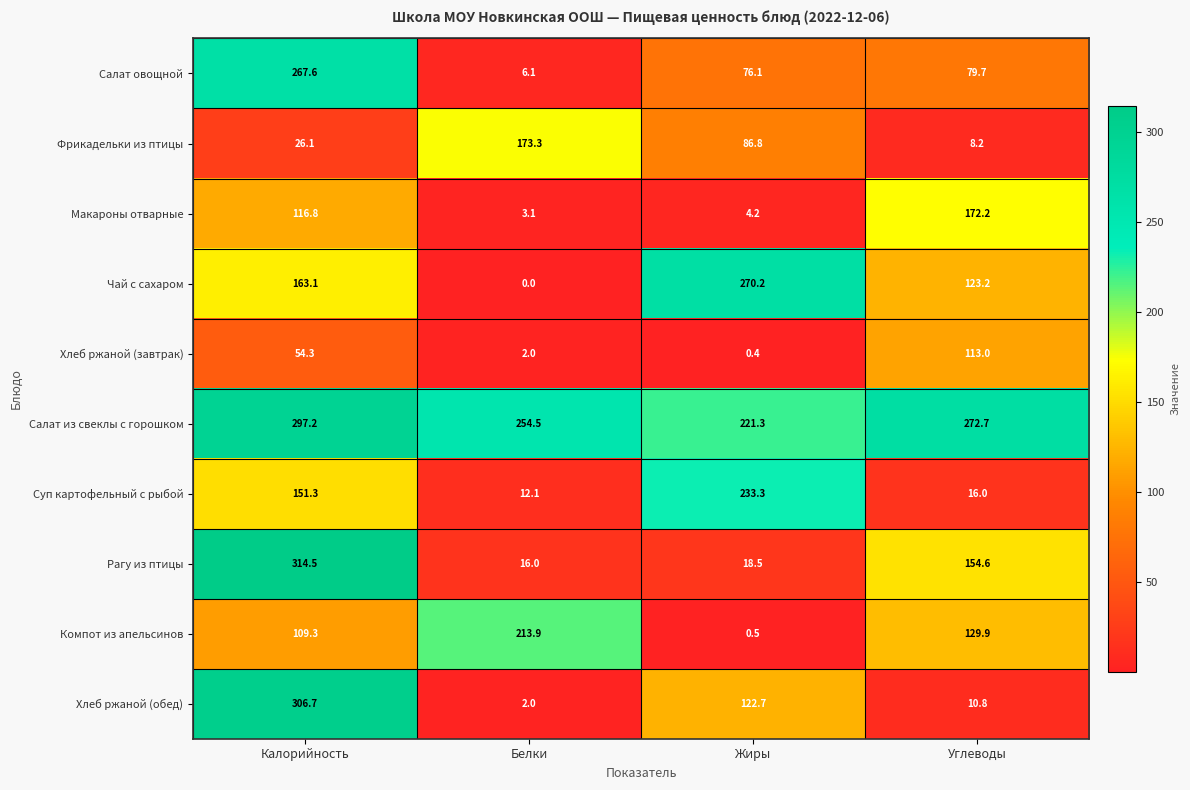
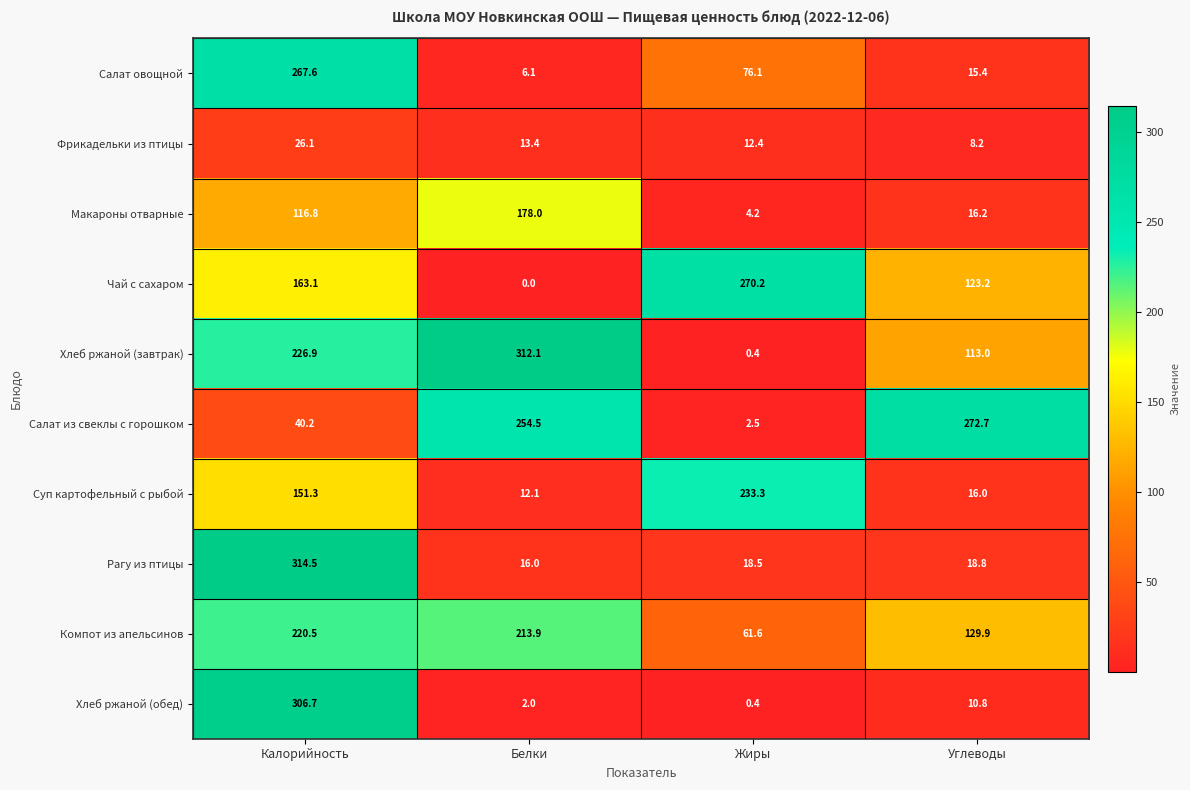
Салат овощной, Углеводы: 79.7 -> 15.4
Фрикадельки из птицы, Белки: 173.3 -> 13.4
Фрикадельки из птицы, Жиры: 86.8 -> 12.4
Макароны отварные, Белки: 3.1 -> 178.0
Макароны отварные, Углеводы: 172.2 -> 16.2
Хлеб ржаной (завтрак), Калорийность: 54.3 -> 226.9
Хлеб ржаной (завтрак), Белки: 2.0 -> 312.1
Салат из свеклы с горошком, Калорийность: 297.2 -> 40.2
Салат из свеклы с горошком, Жиры: 221.3 -> 2.5
Рагу из птицы, Углеводы: 154.6 -> 18.8
Компот из апельсинов, Калорийность: 109.3 -> 220.5
Компот из апельсинов, Жиры: 0.5 -> 61.6
Хлеб ржаной (обед), Жиры: 122.7 -> 0.4
